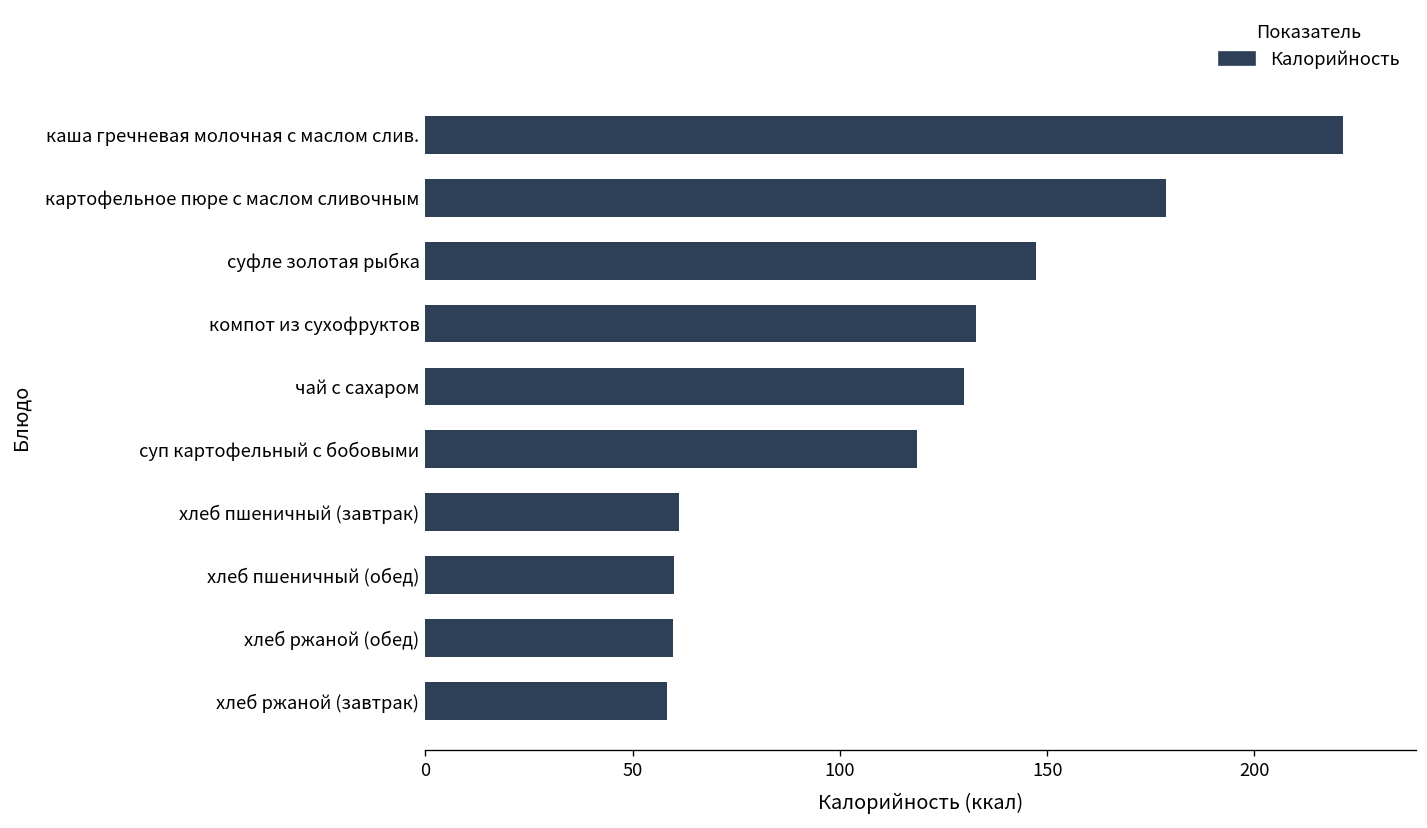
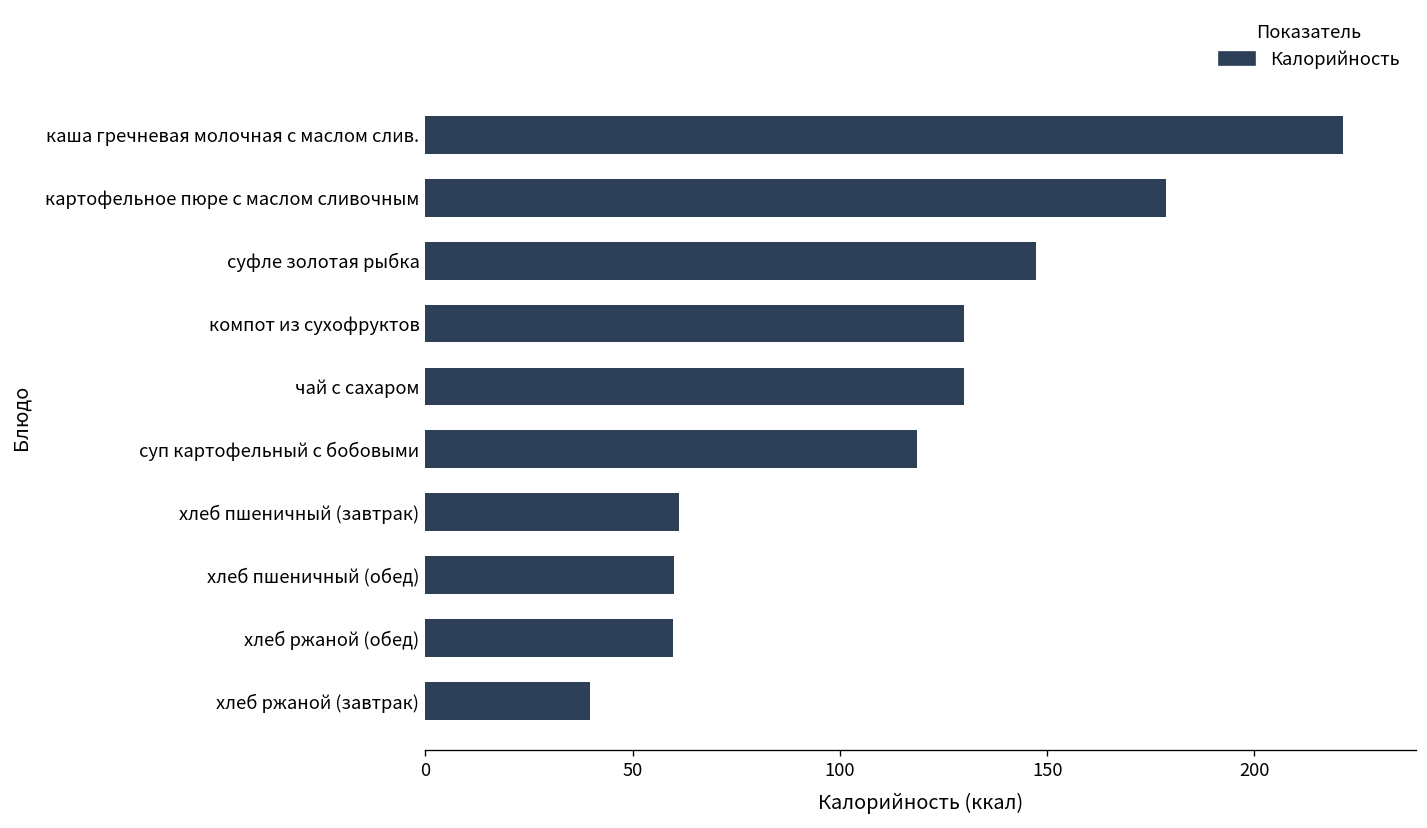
компот из сухофруктов: 133 -> 130
хлеб ржаной (завтрак): 58 -> 40
